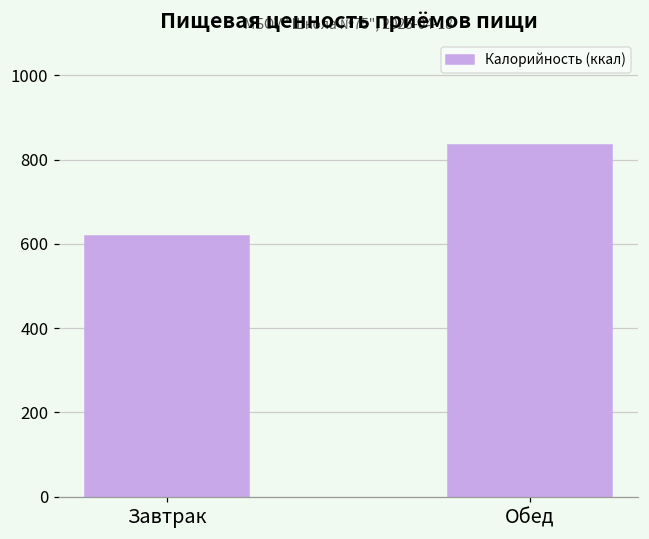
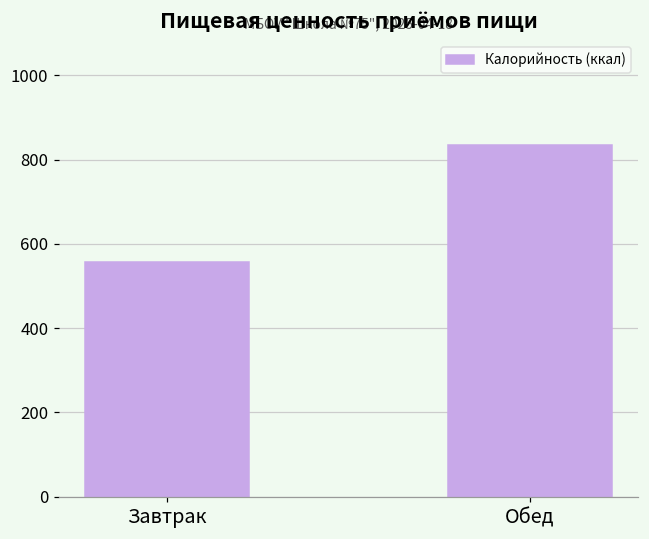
Завтрак: 620 -> 560
